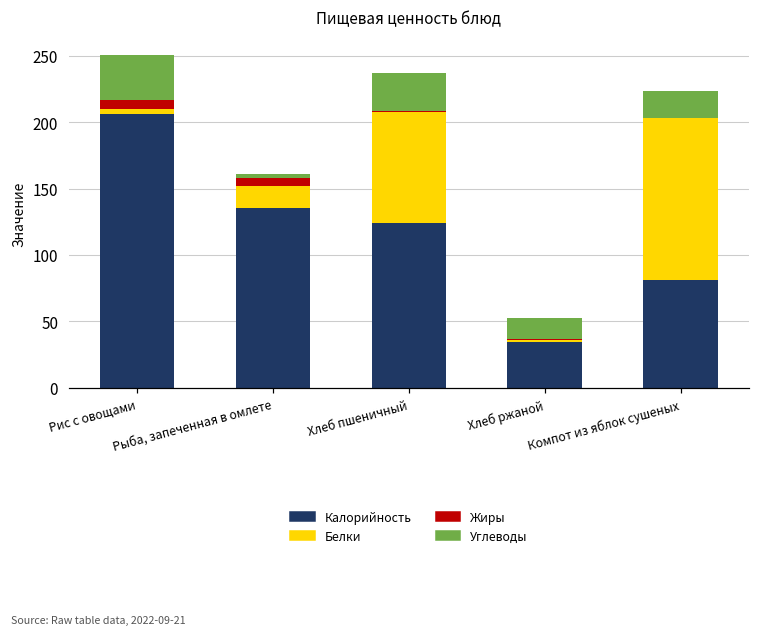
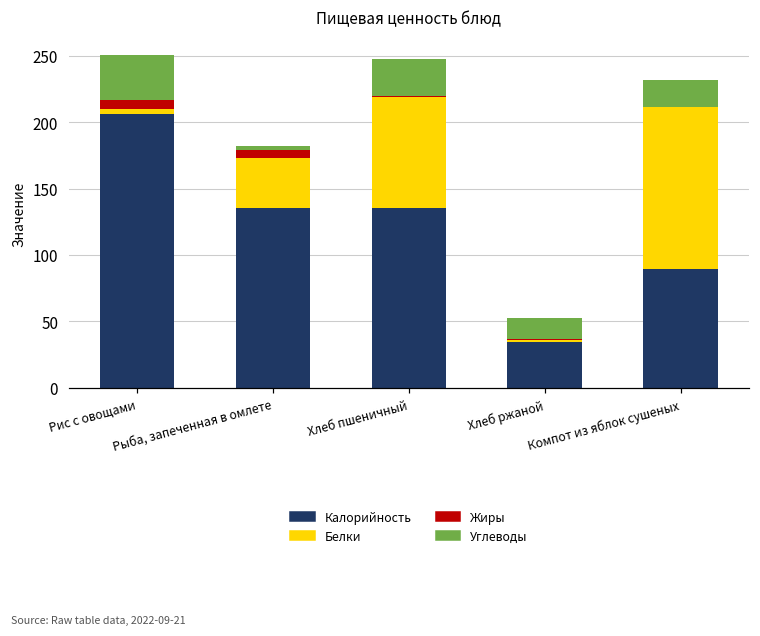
Белки, Рыба, запеченная в омлете: 16 -> 37
Калорийность, Хлеб пшеничный: 124 -> 135
Калорийность, Компот из яблок сушеных: 81 -> 89
